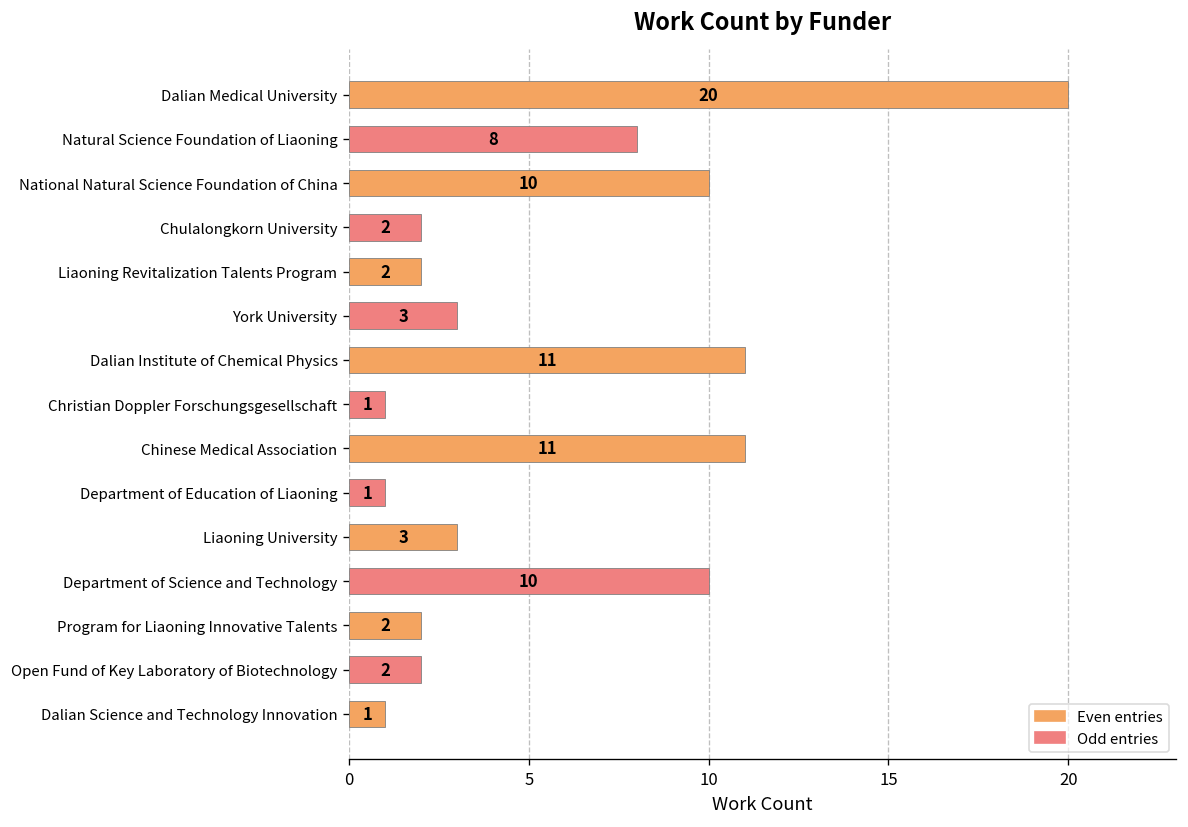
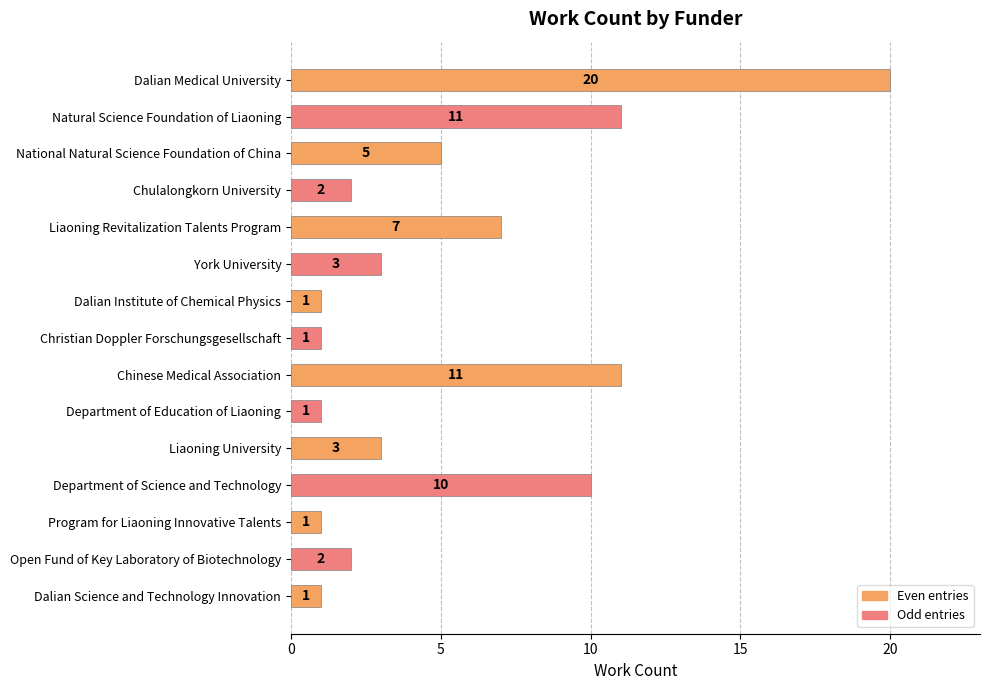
Natural Science Foundation of Liaoning: 8 -> 11
National Natural Science Foundation of China: 10 -> 5
Liaoning Revitalization Talents Program: 2 -> 7
Dalian Institute of Chemical Physics: 11 -> 1
Program for Liaoning Innovative Talents: 2 -> 1
